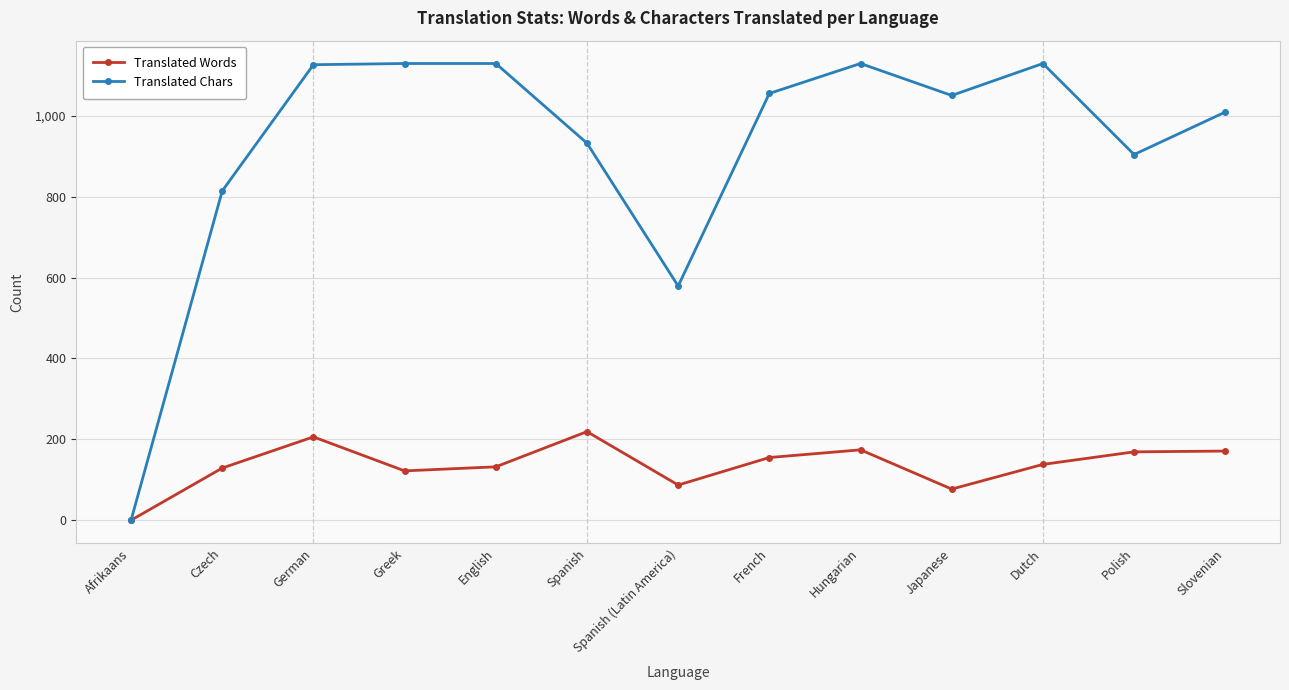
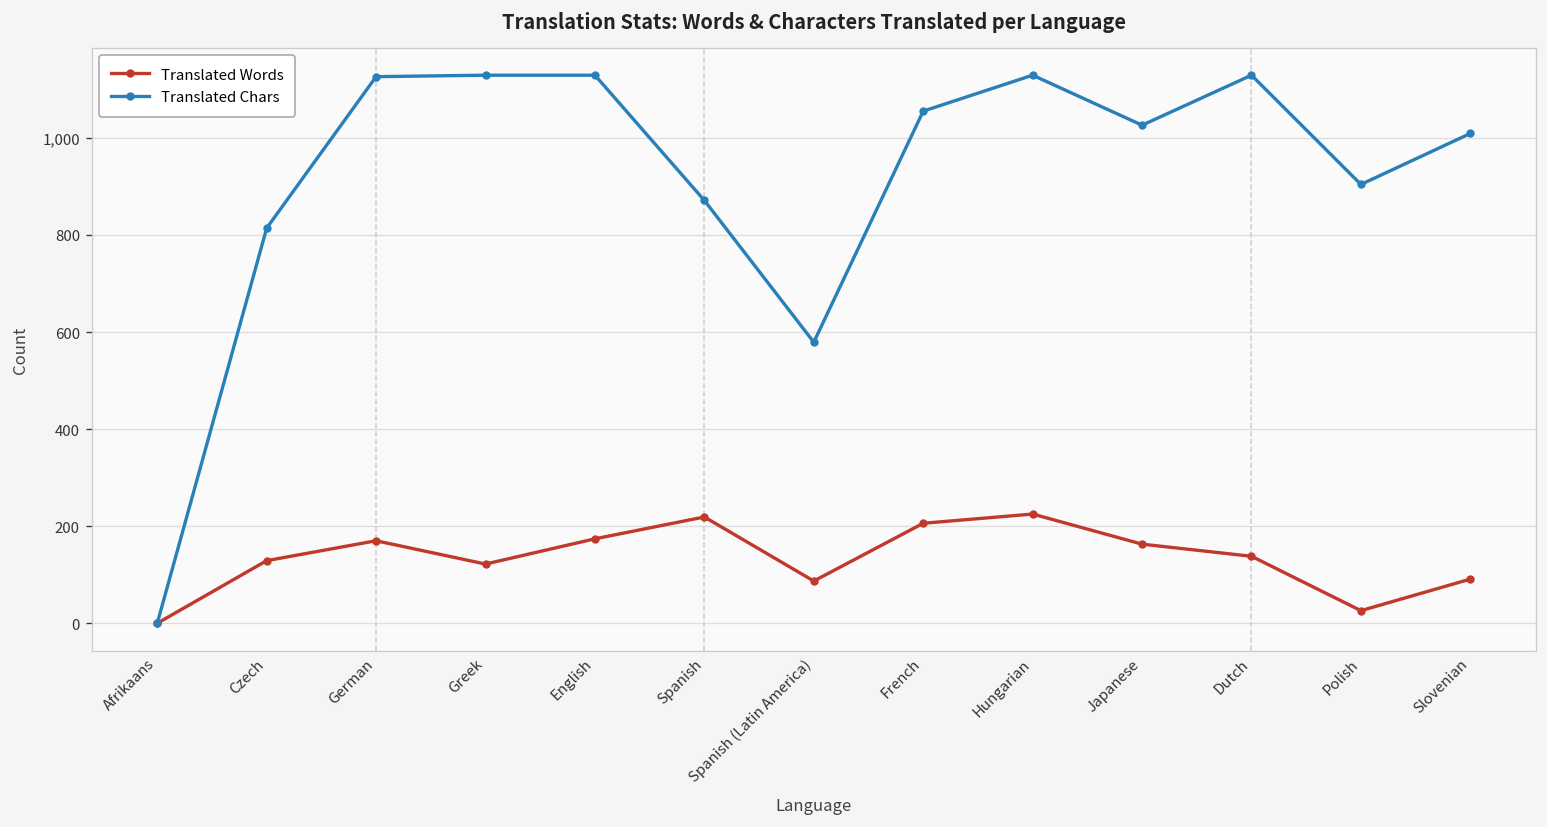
Translated Words, German: 210 -> 170
Translated Words, English: 130 -> 170
Translated Chars, Spanish: 930 -> 870
Translated Words, French: 160 -> 210
Translated Words, Hungarian: 170 -> 230
Translated Words, Japanese: 80 -> 160
Translated Chars, Japanese: 1,050 -> 1,030
Translated Words, Polish: 170 -> 30
Translated Words, Slovenian: 170 -> 90
